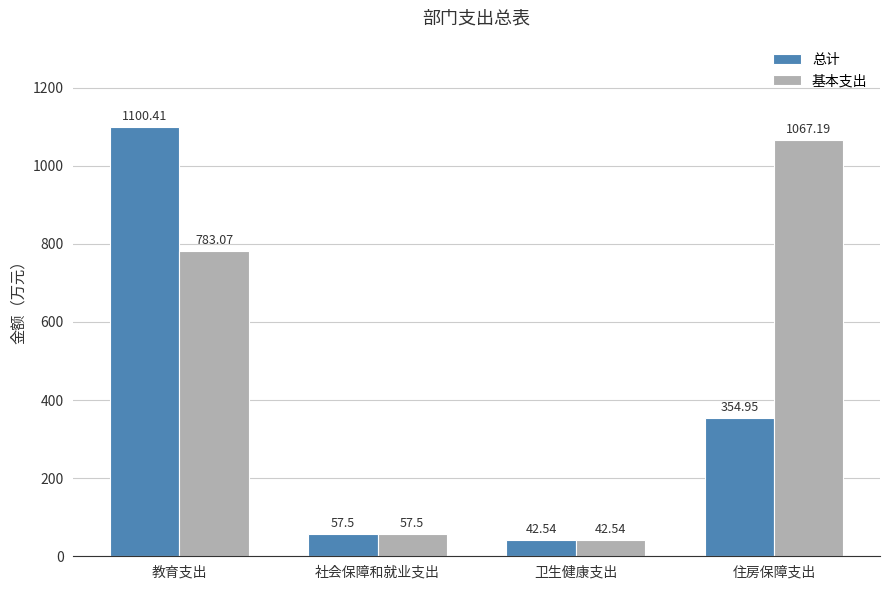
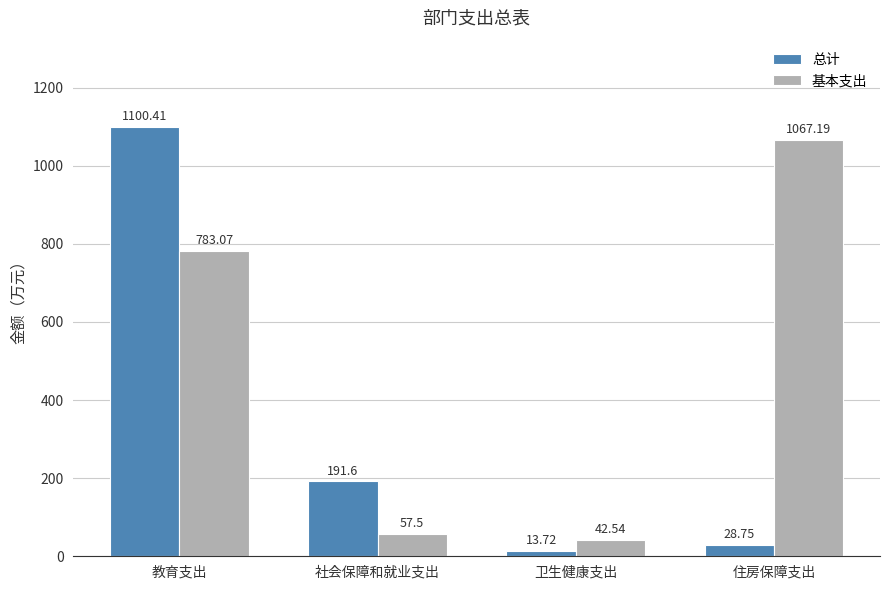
总计, 社会保障和就业支出: 57.5 -> 191.6
总计, 卫生健康支出: 42.54 -> 13.72
总计, 住房保障支出: 354.95 -> 28.75
